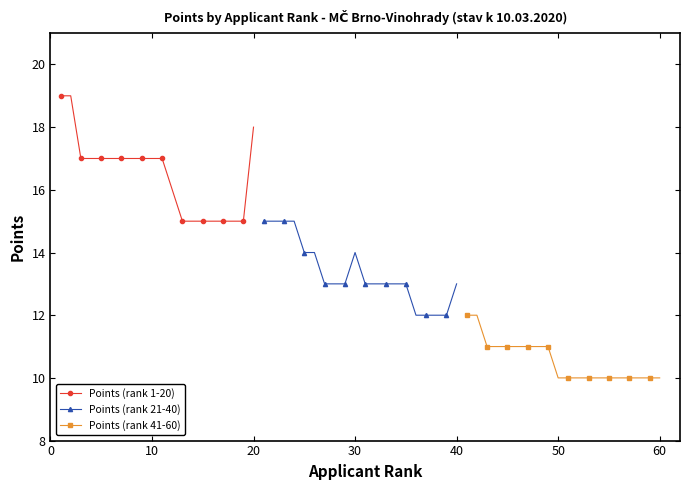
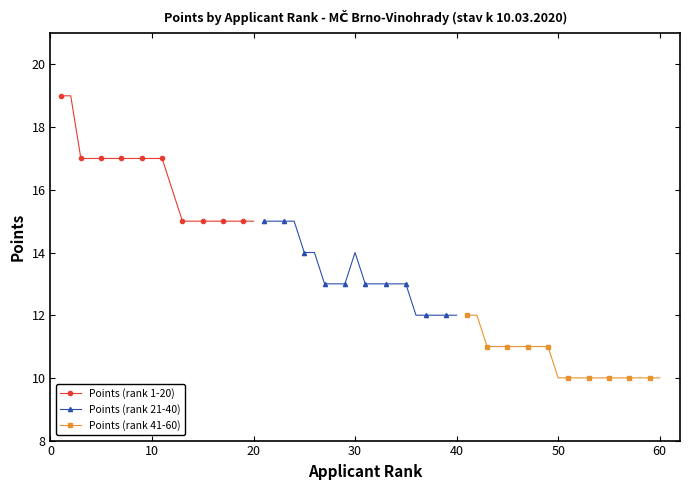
Points (rank 1-20), 20: 18 -> 15
Points (rank 21-40), 40: 13 -> 12
